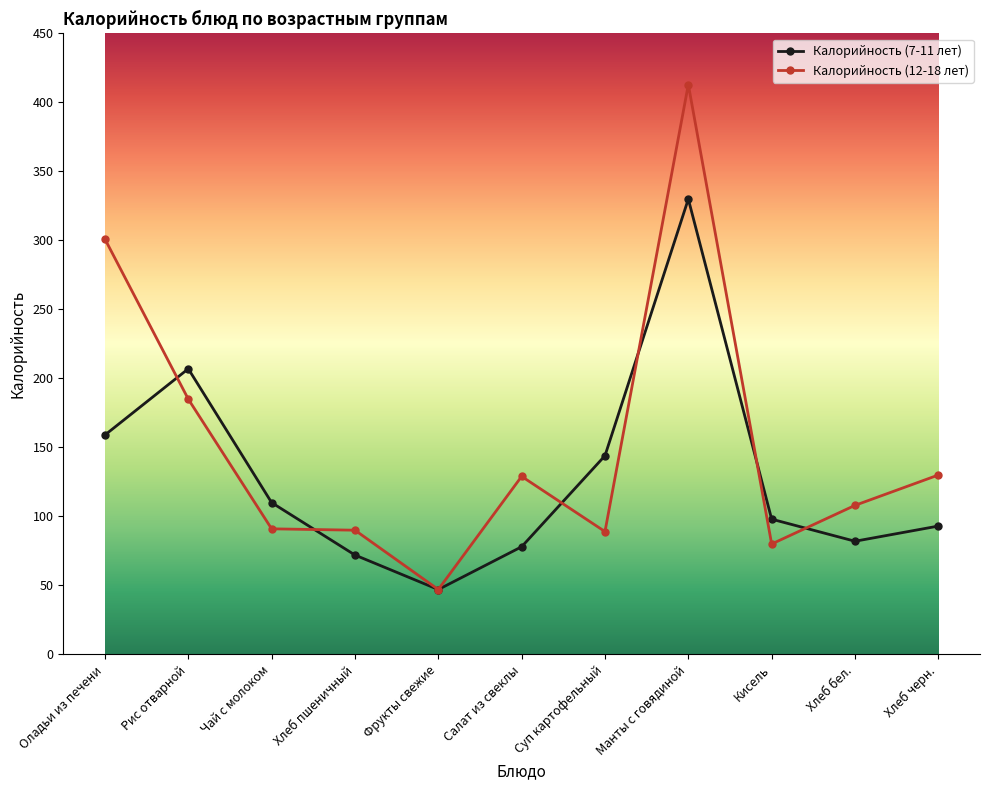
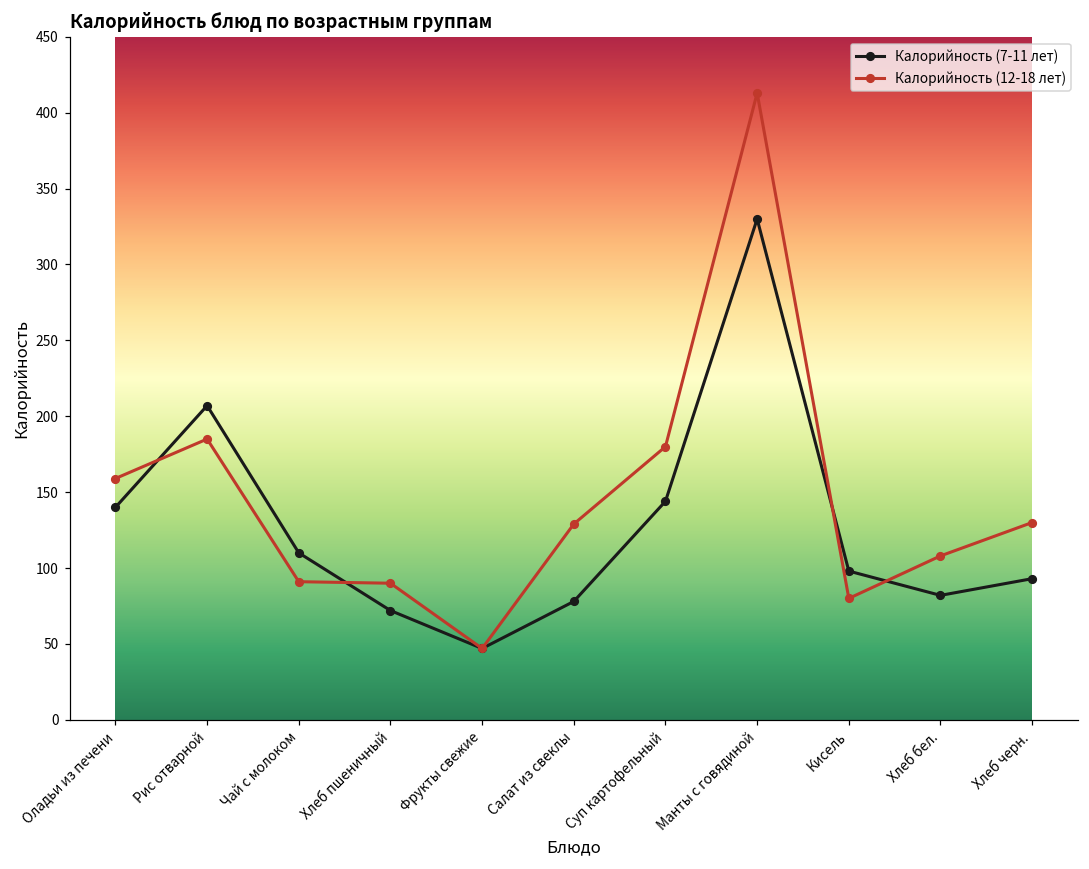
Калорийность (7-11 лет), Оладьи из печени: 159 -> 140
Калорийность (12-18 лет), Оладьи из печени: 301 -> 159
Калорийность (12-18 лет), Суп картофельный: 89 -> 180
